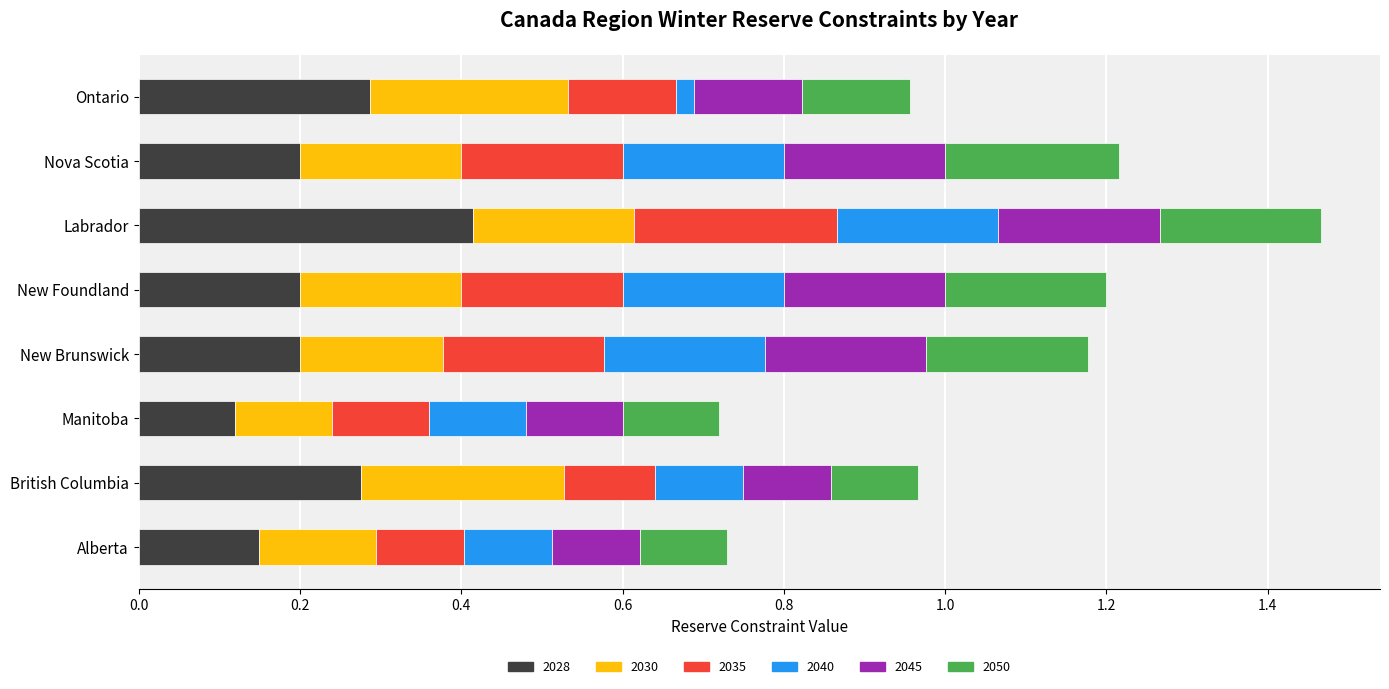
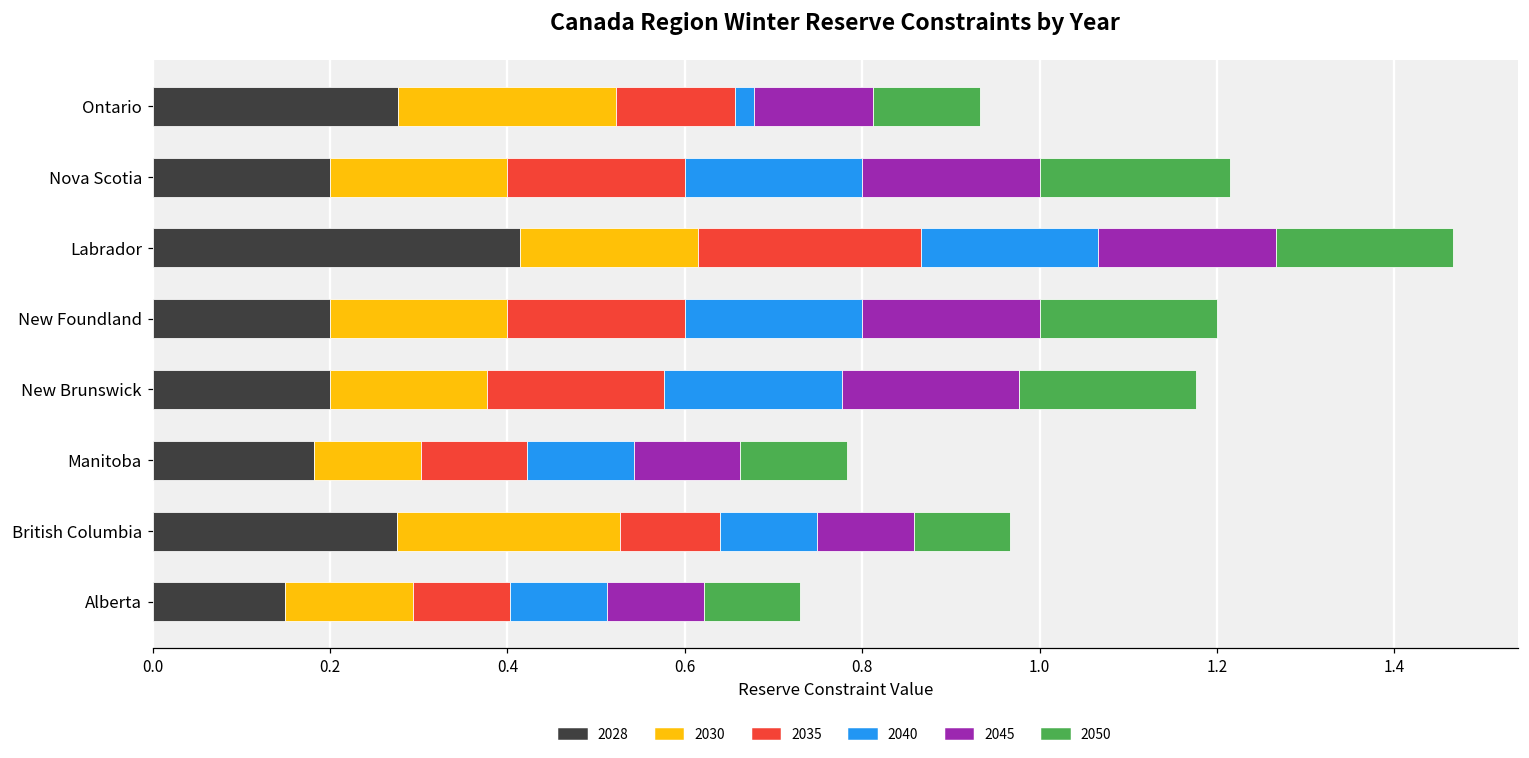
2028, Ontario: 0.29 -> 0.28
2050, Ontario: 0.13 -> 0.12
2028, Manitoba: 0.12 -> 0.18
